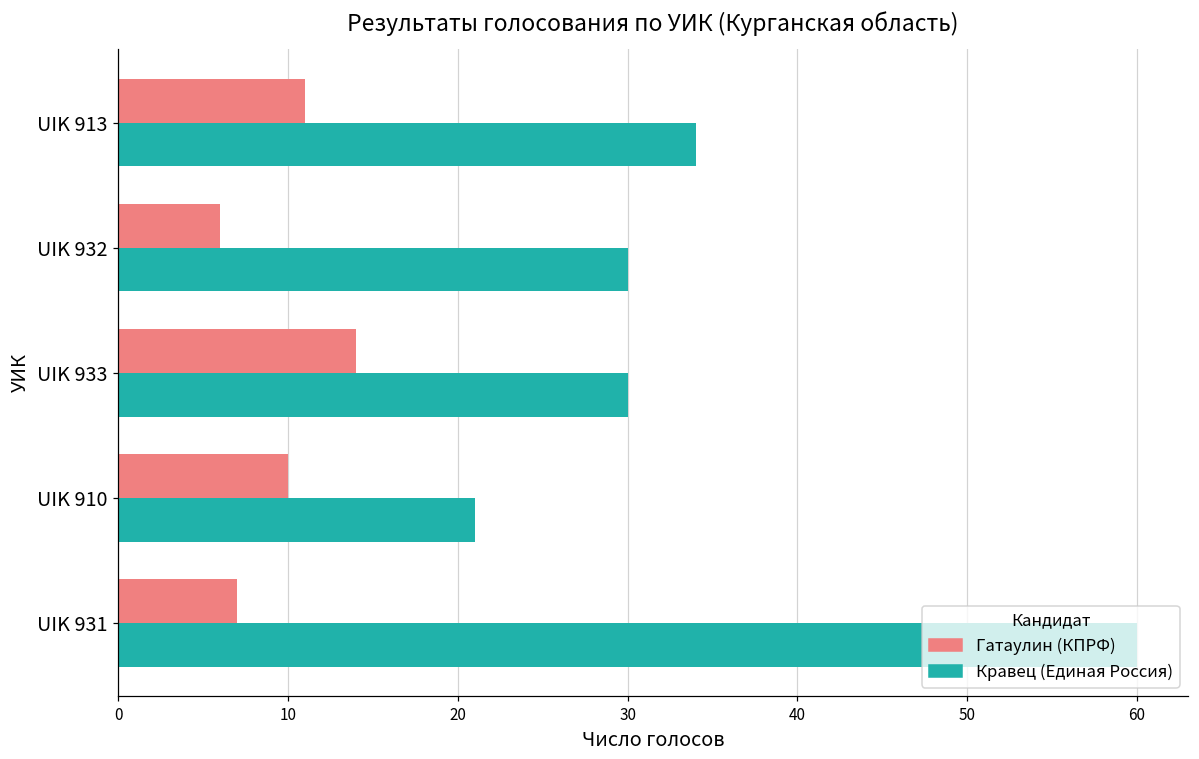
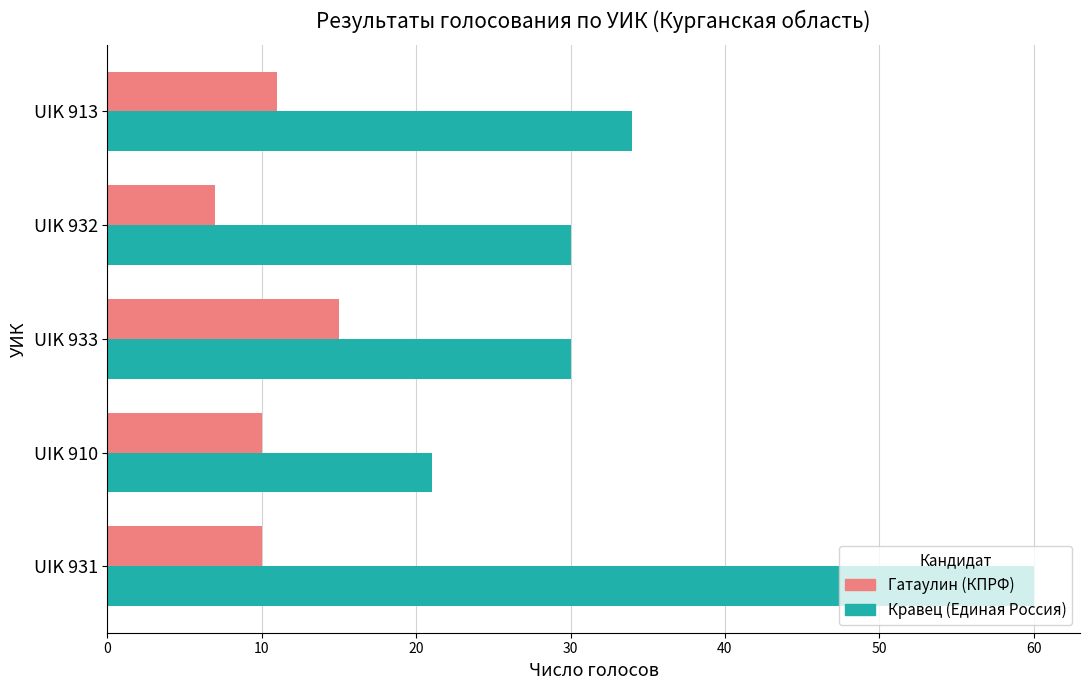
Гатаулин (КПРФ), UIK 932: 6 -> 7
Гатаулин (КПРФ), UIK 933: 14 -> 15
Гатаулин (КПРФ), UIK 931: 7 -> 10
